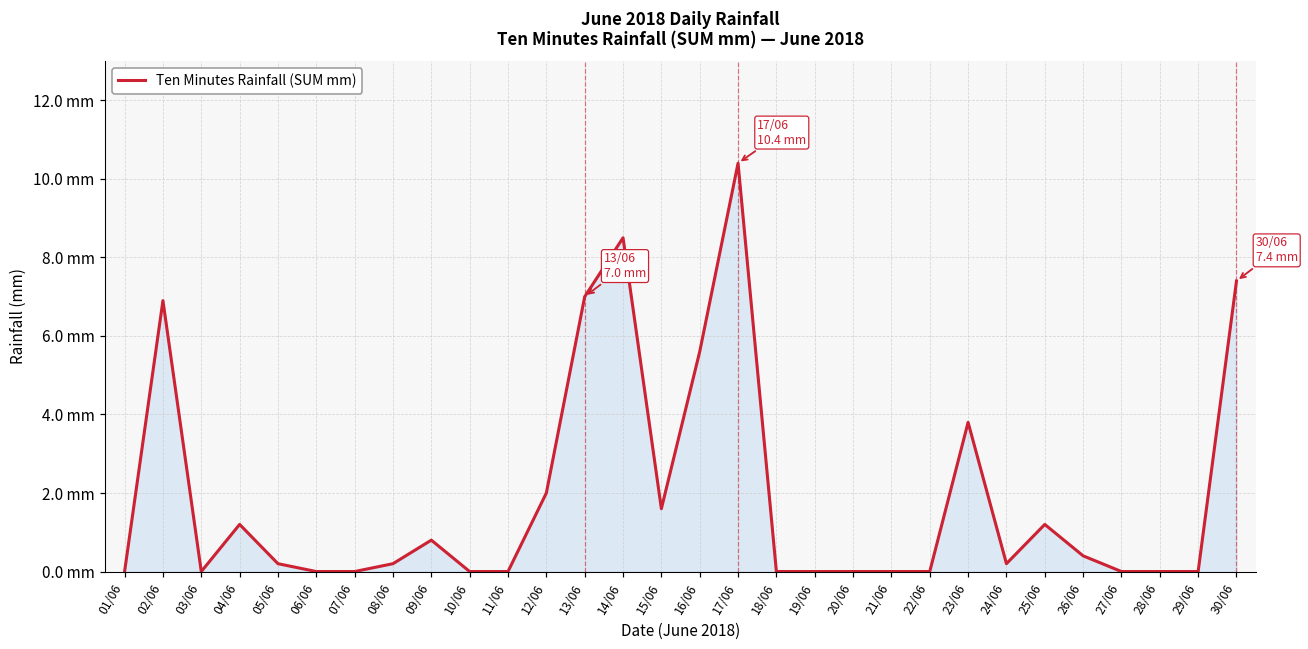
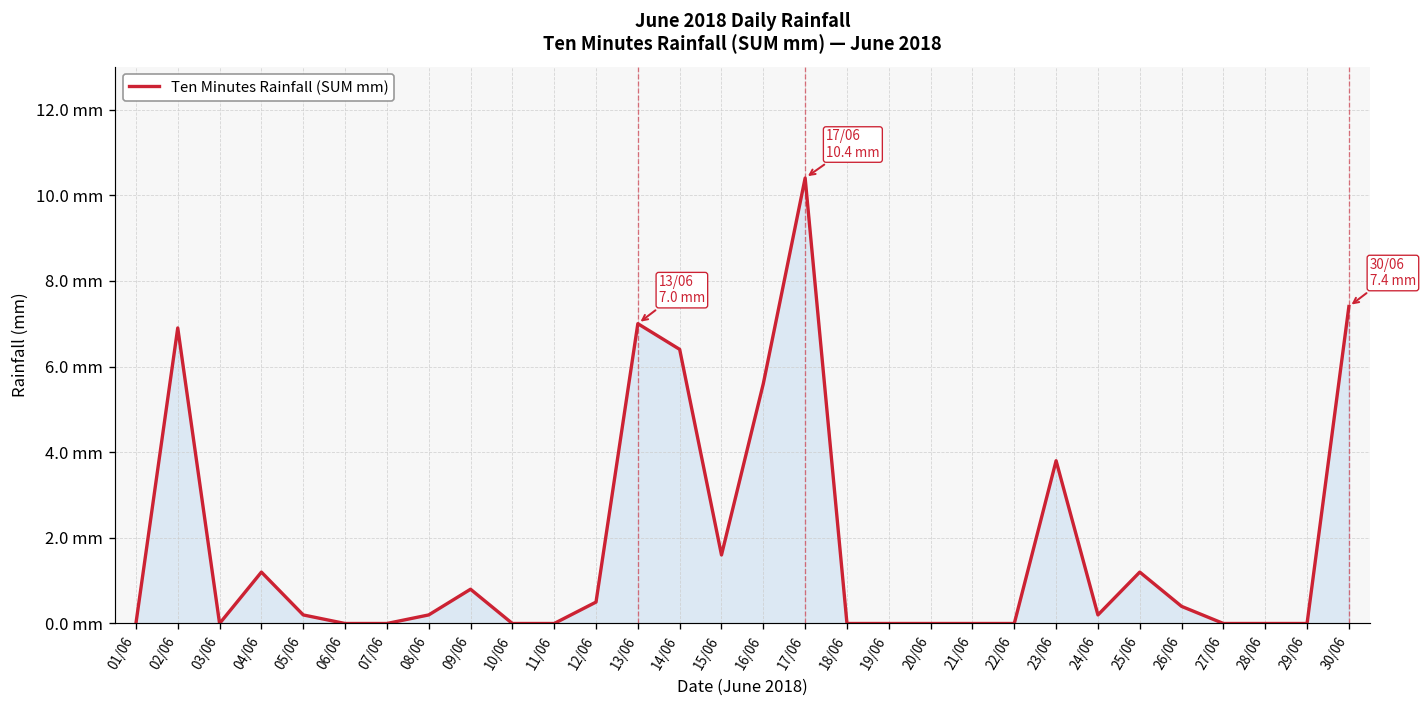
12/06: 2.0 mm -> 0.5 mm
14/06: 8.5 mm -> 6.4 mm
